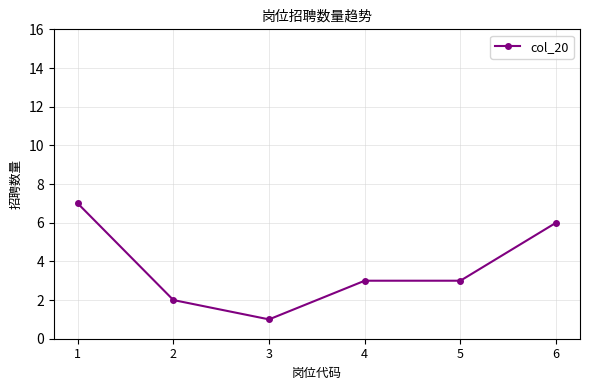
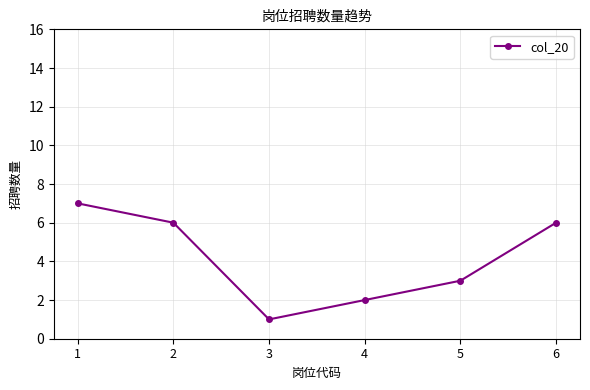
2: 2 -> 6
4: 3 -> 2
